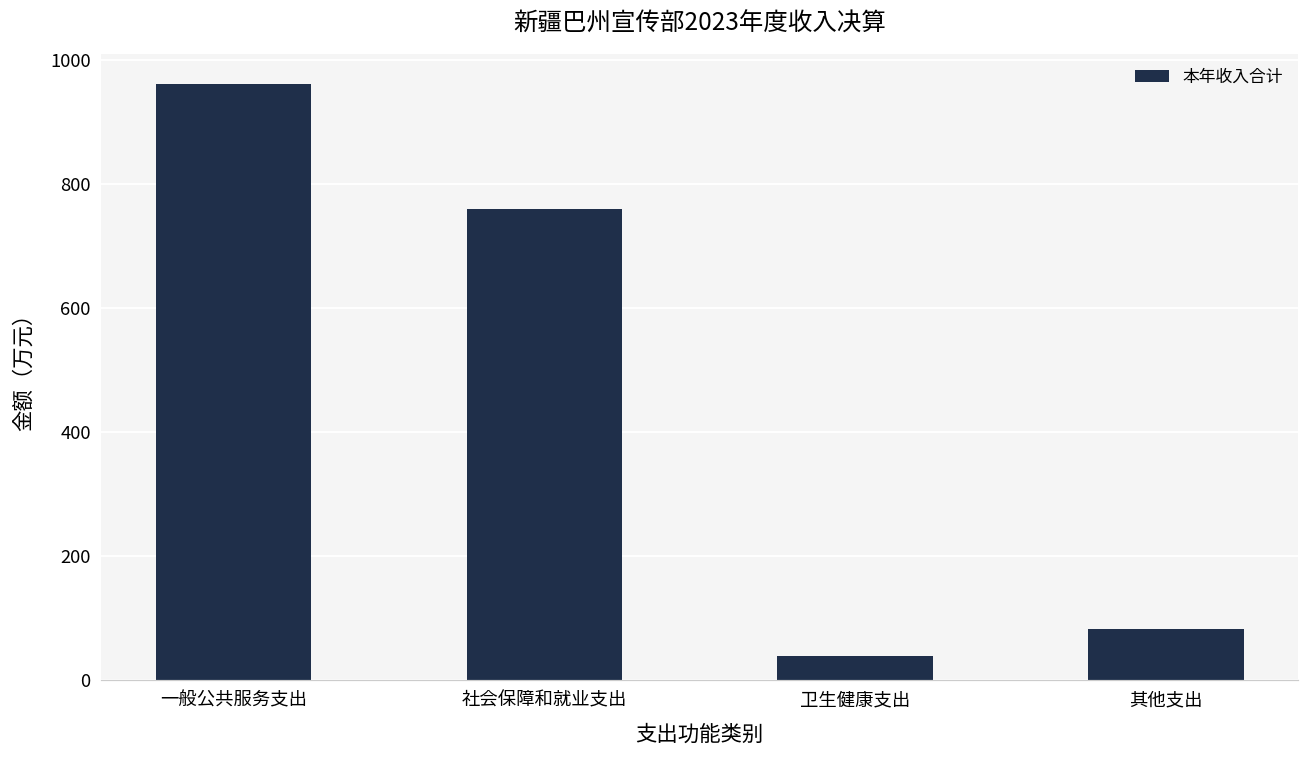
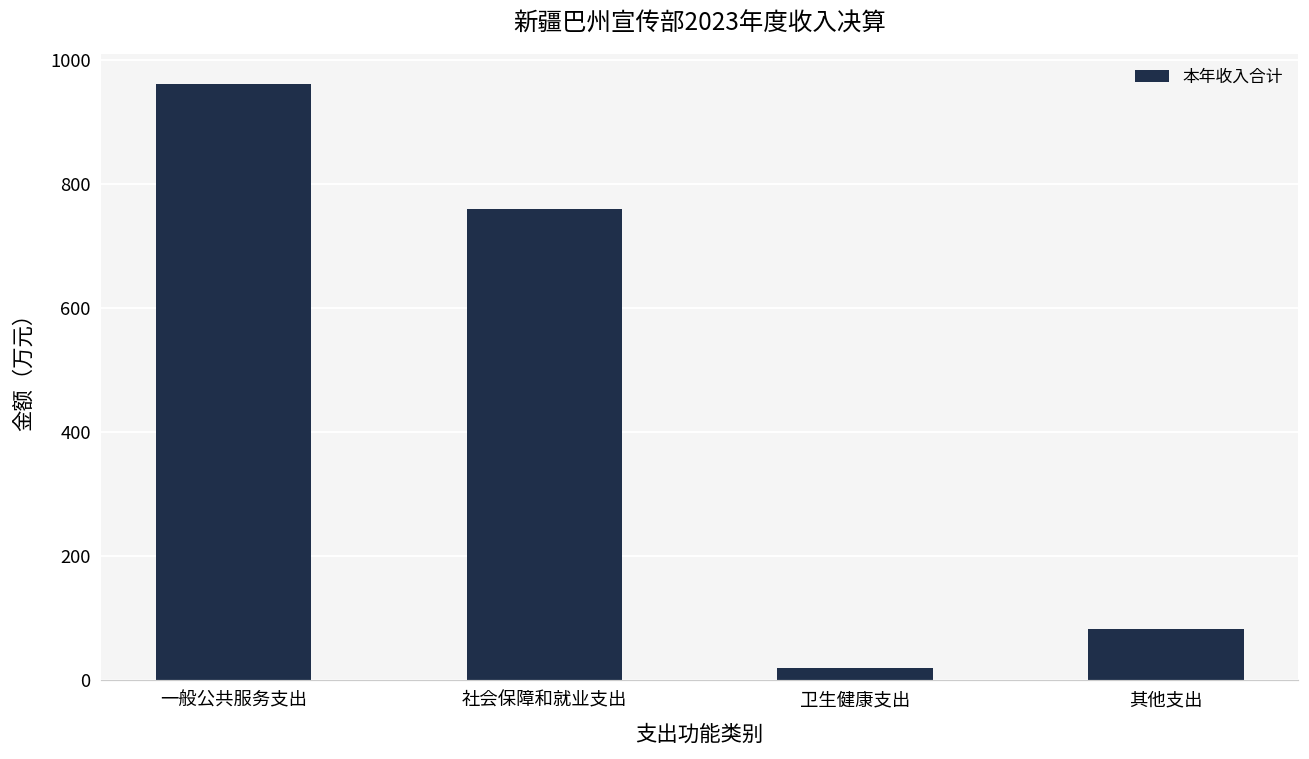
卫生健康支出: 40 -> 20
